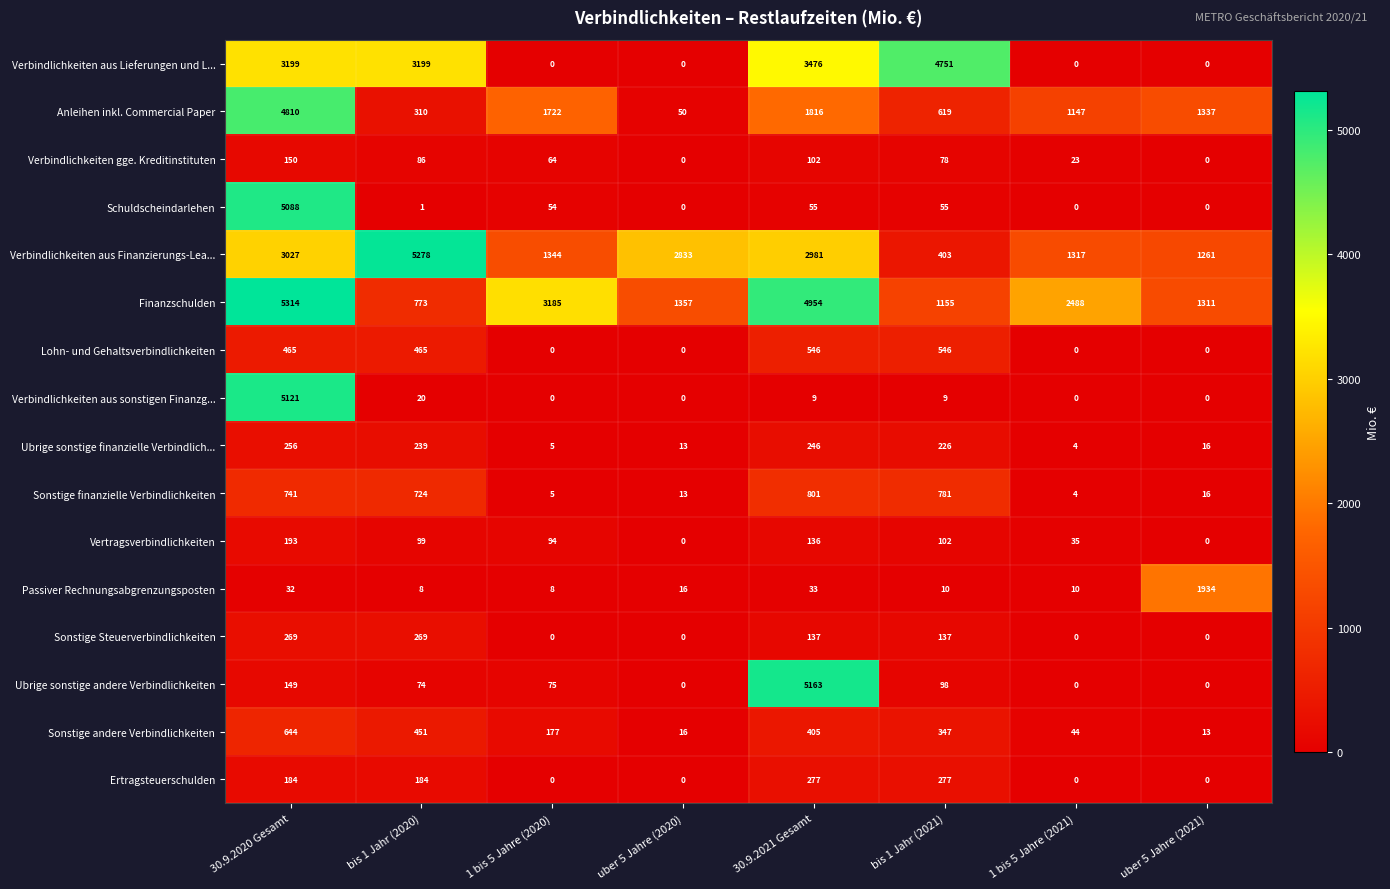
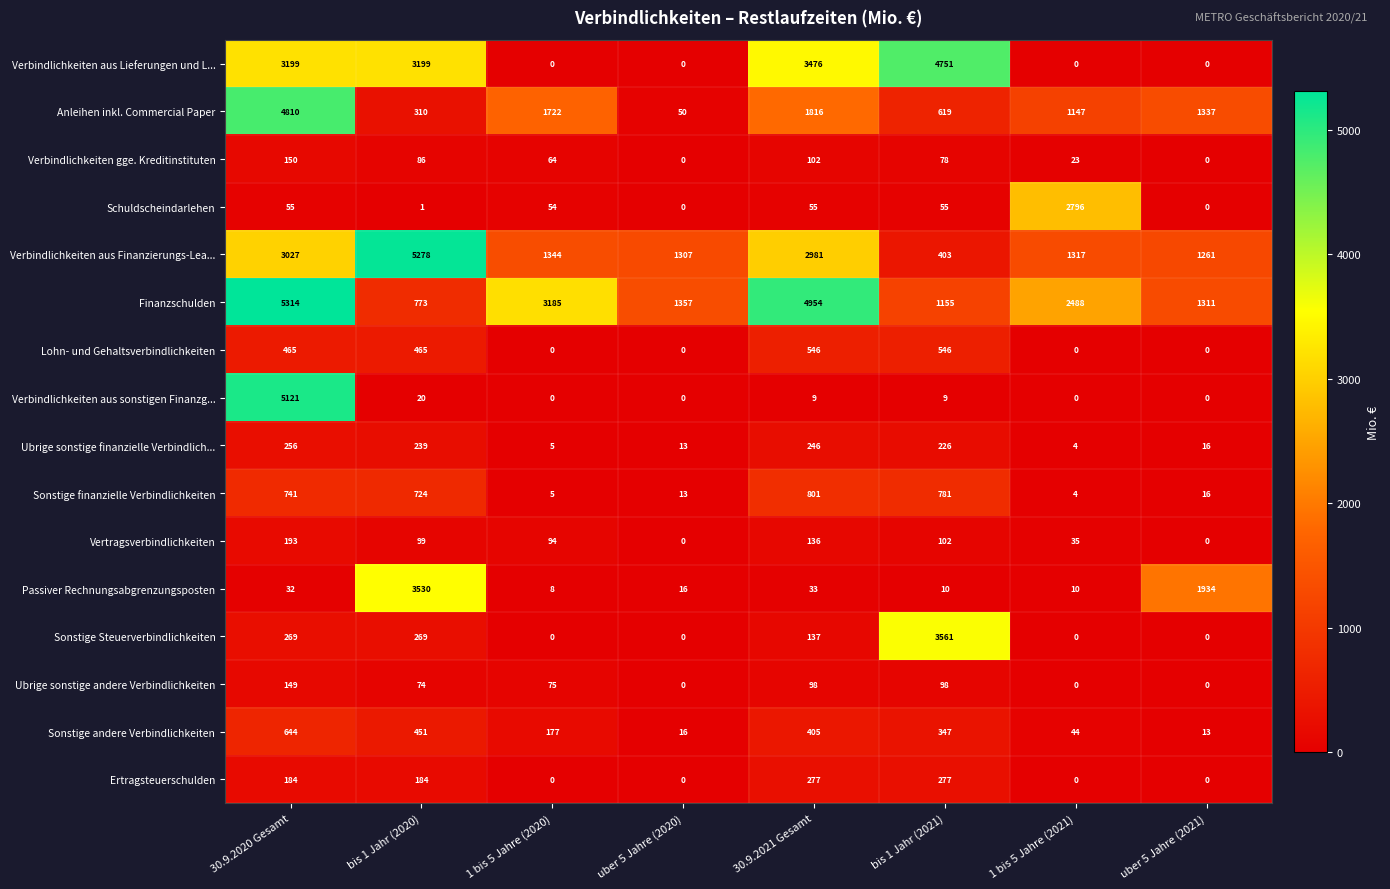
Schuldscheindarlehen, 30.9.2020 Gesamt: 5088 -> 55
Schuldscheindarlehen, 1 bis 5 Jahre (2021): 0 -> 2796
Verbindlichkeiten aus Finanzierungs-Lea..., uber 5 Jahre (2020): 2833 -> 1307
Passiver Rechnungsabgrenzungsposten, bis 1 Jahr (2020): 8 -> 3530
Sonstige Steuerverbindlichkeiten, bis 1 Jahr (2021): 137 -> 3561
Ubrige sonstige andere Verbindlichkeiten, 30.9.2021 Gesamt: 5163 -> 98
